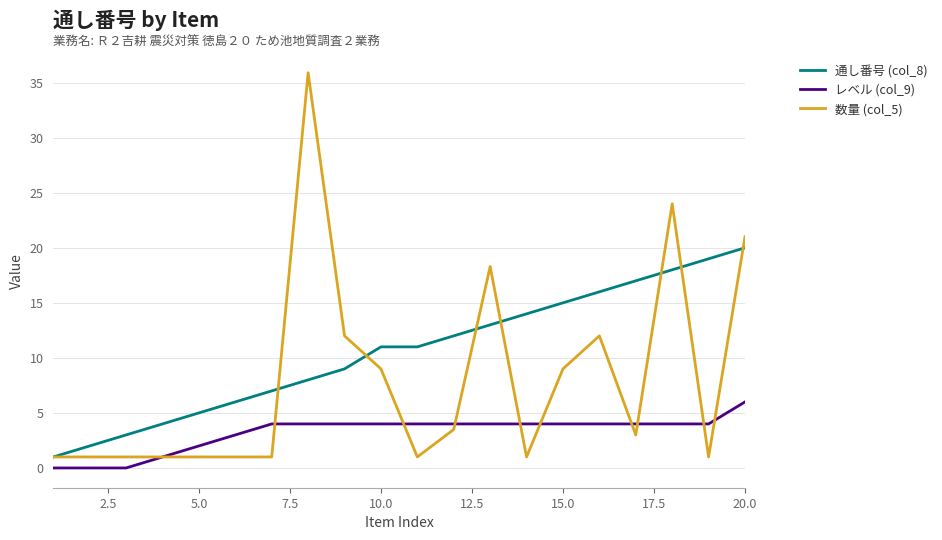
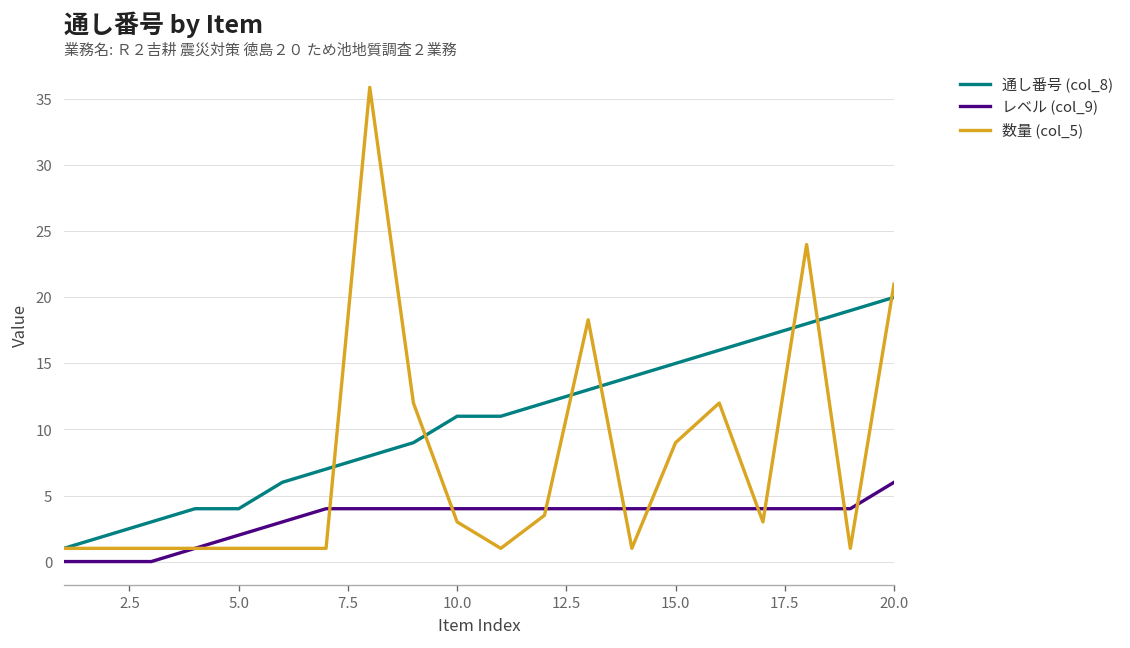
通し番号 (col_8), 5.0: 5 -> 4
数量 (col_5), 10.0: 9 -> 3
